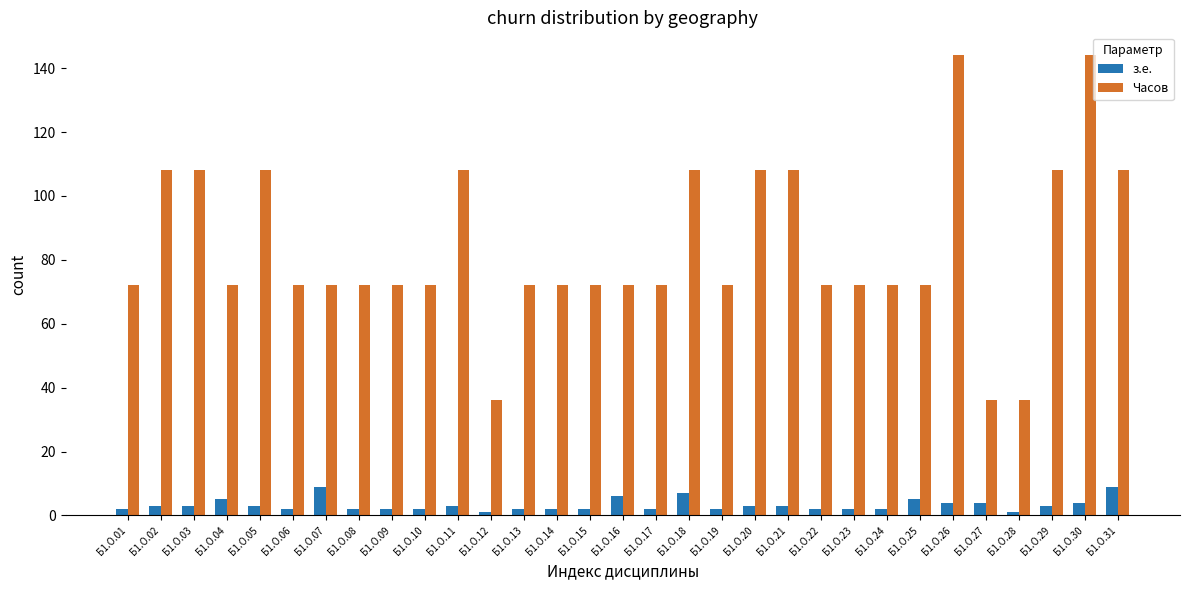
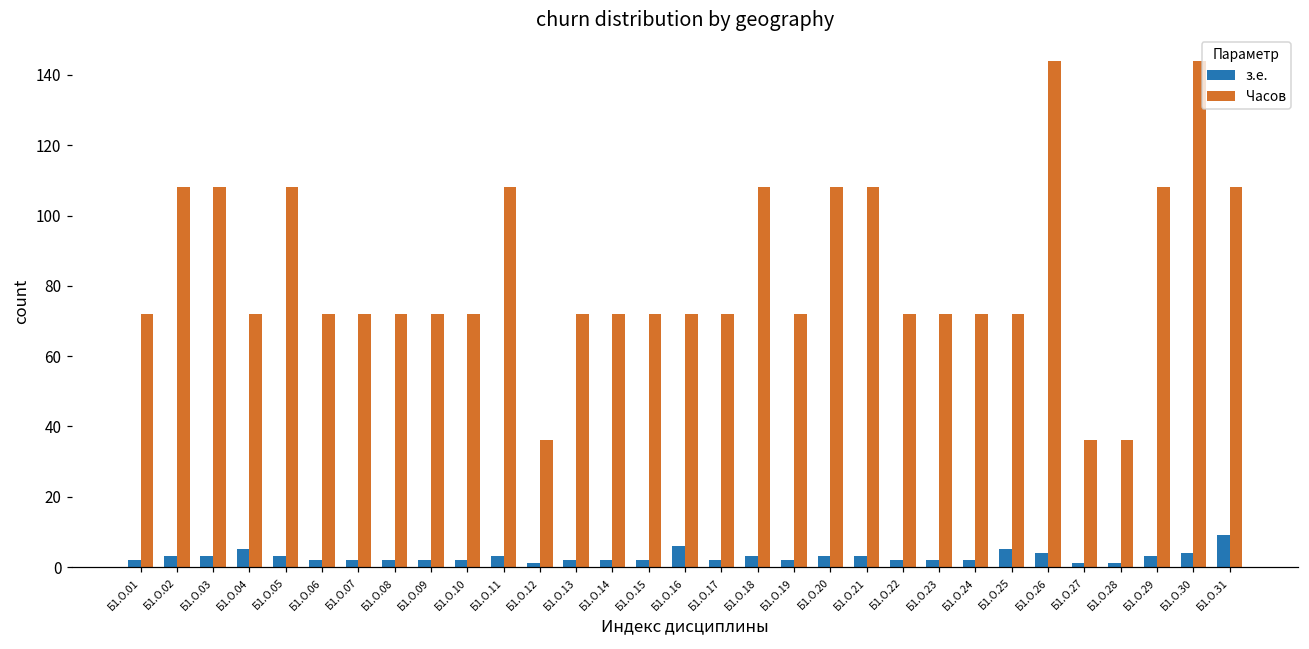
з.е., Б1.О.07: 9 -> 2
з.е., Б1.О.18: 7 -> 3
з.е., Б1.О.27: 4 -> 1
